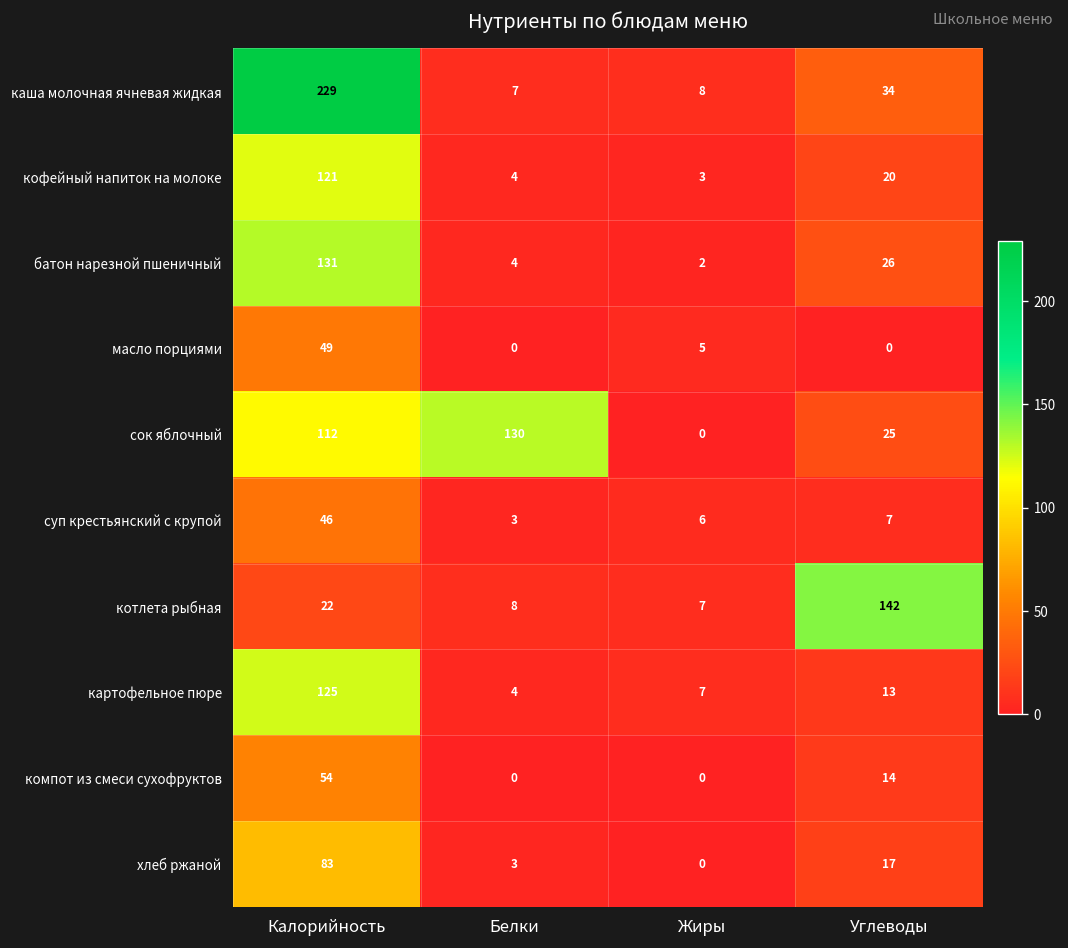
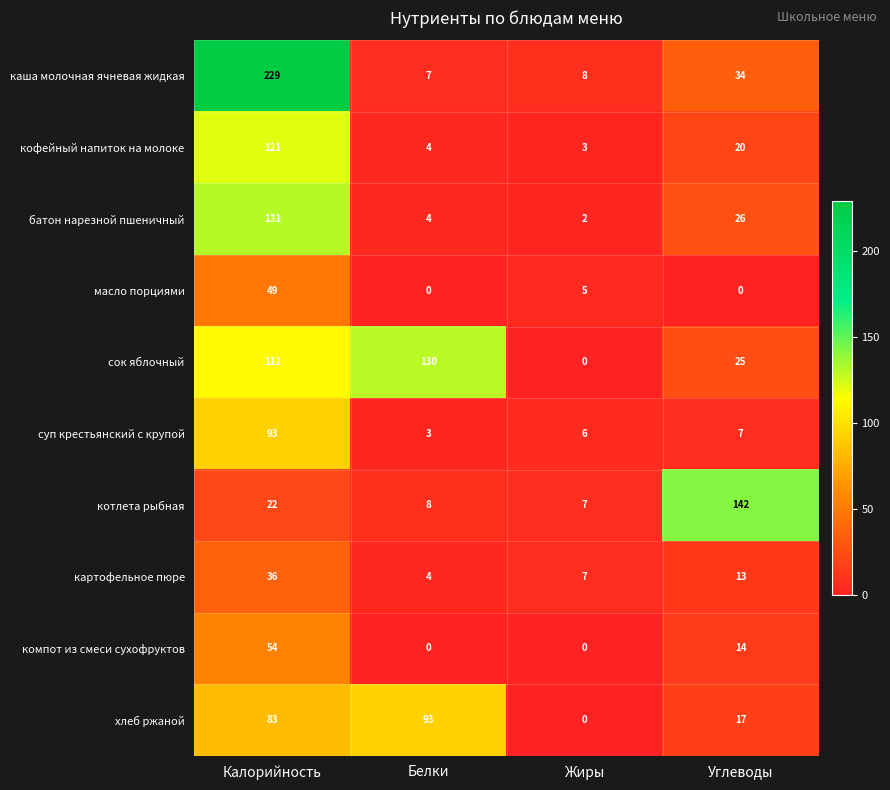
суп крестьянский с крупой, Калорийность: 46 -> 93
картофельное пюре, Калорийность: 125 -> 36
хлеб ржаной, Белки: 3 -> 93
